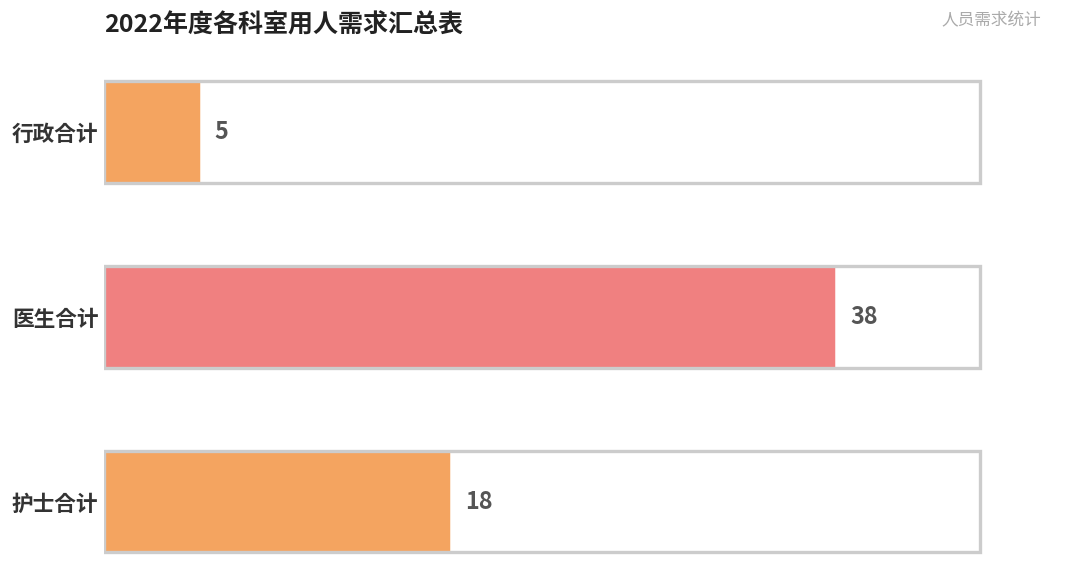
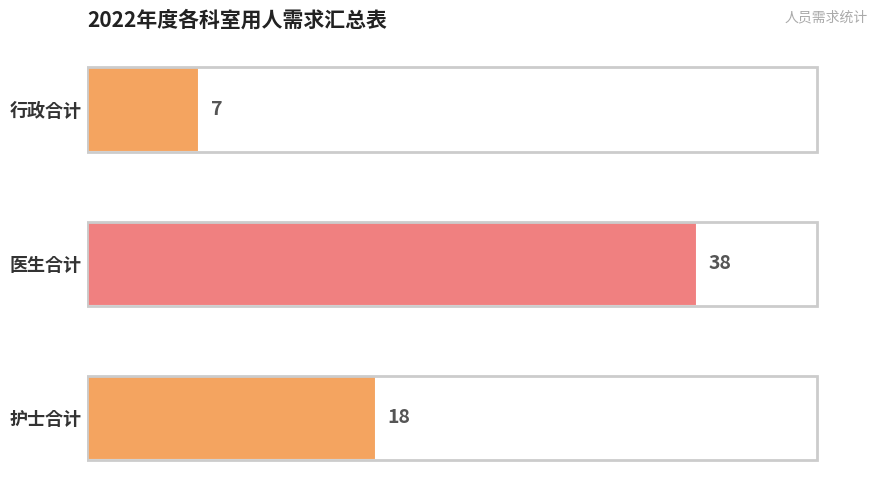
行政合计: 5 -> 7
